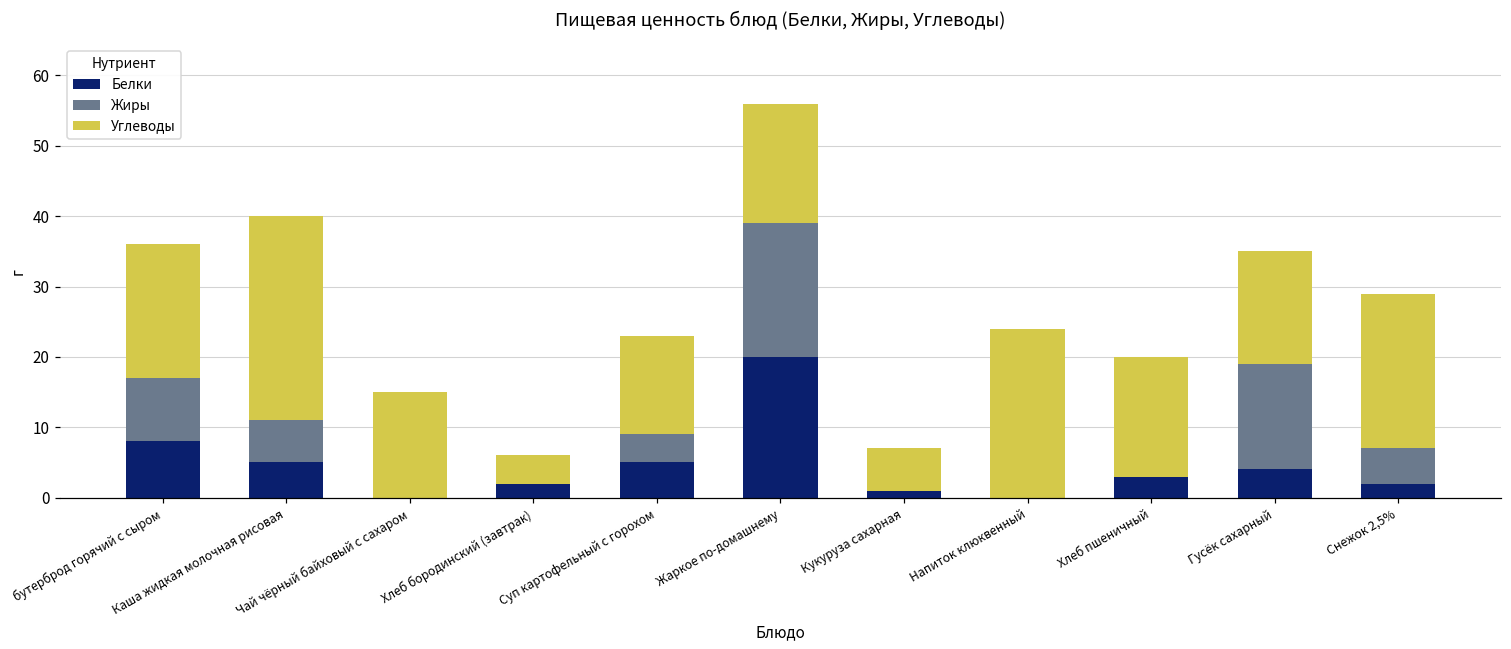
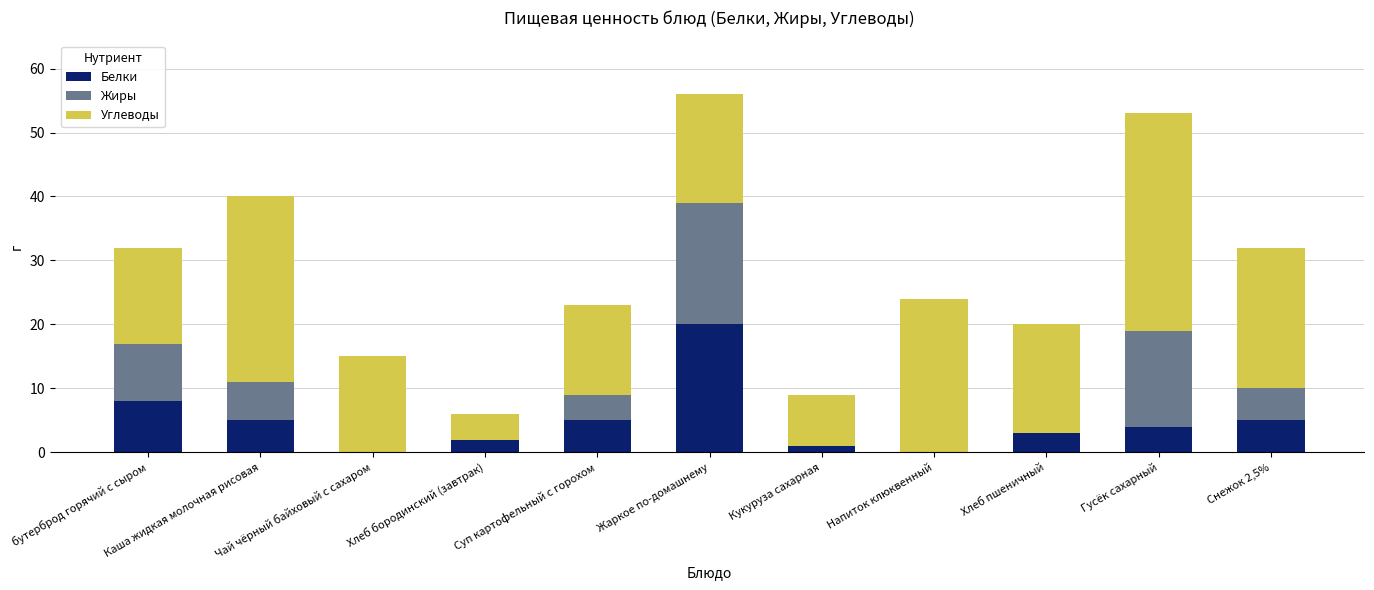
Углеводы, бутерброд горячий с сыром: 19 -> 15
Углеводы, Кукуруза сахарная: 6 -> 8
Углеводы, Гусёк сахарный: 16 -> 34
Белки, Снежок 2,5%: 2 -> 5
